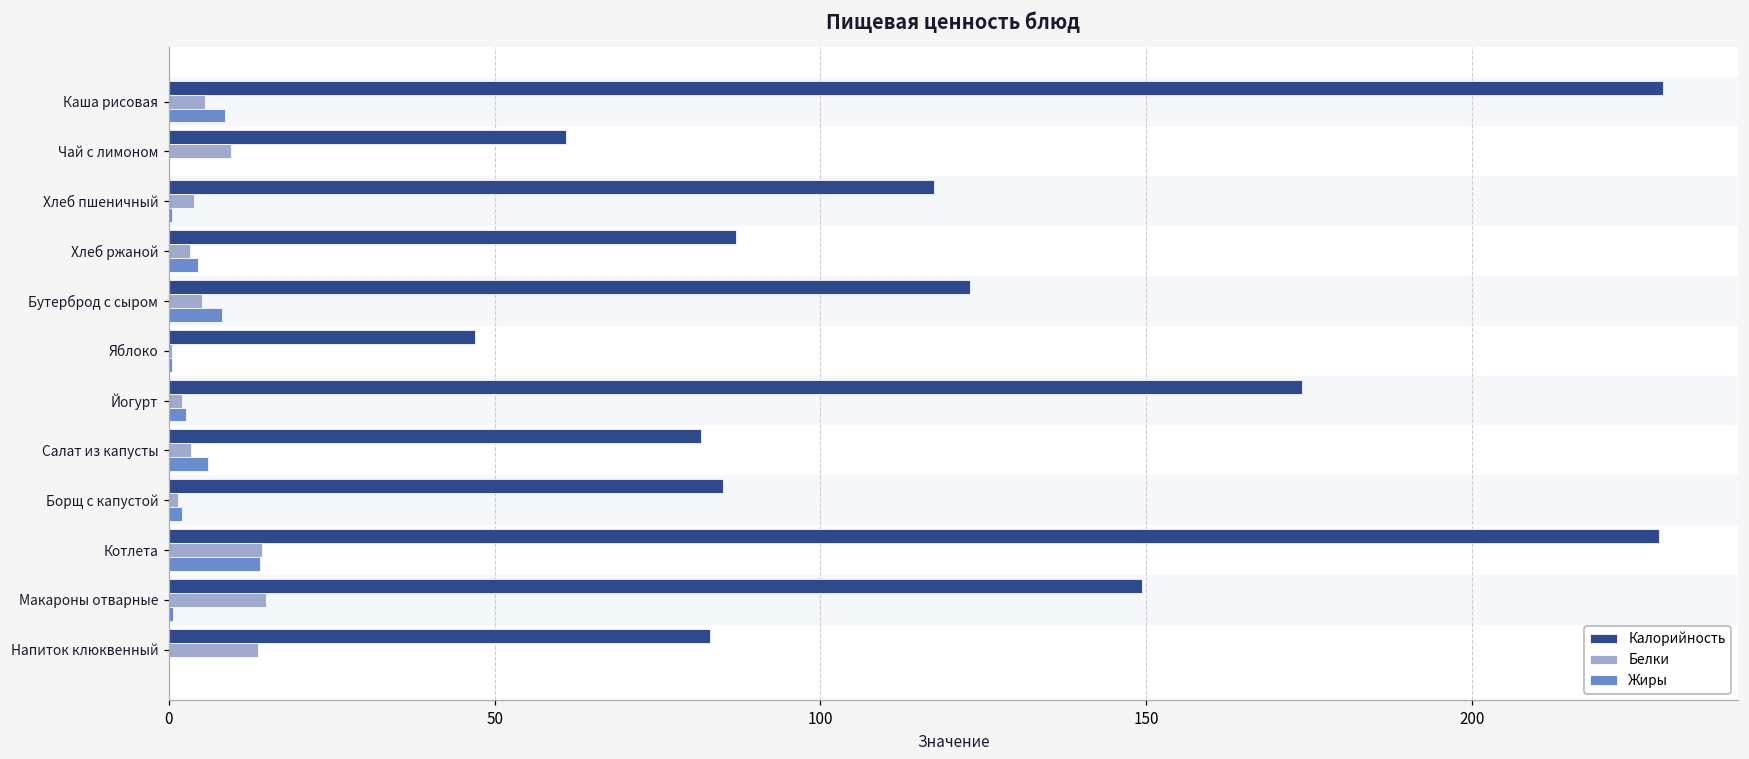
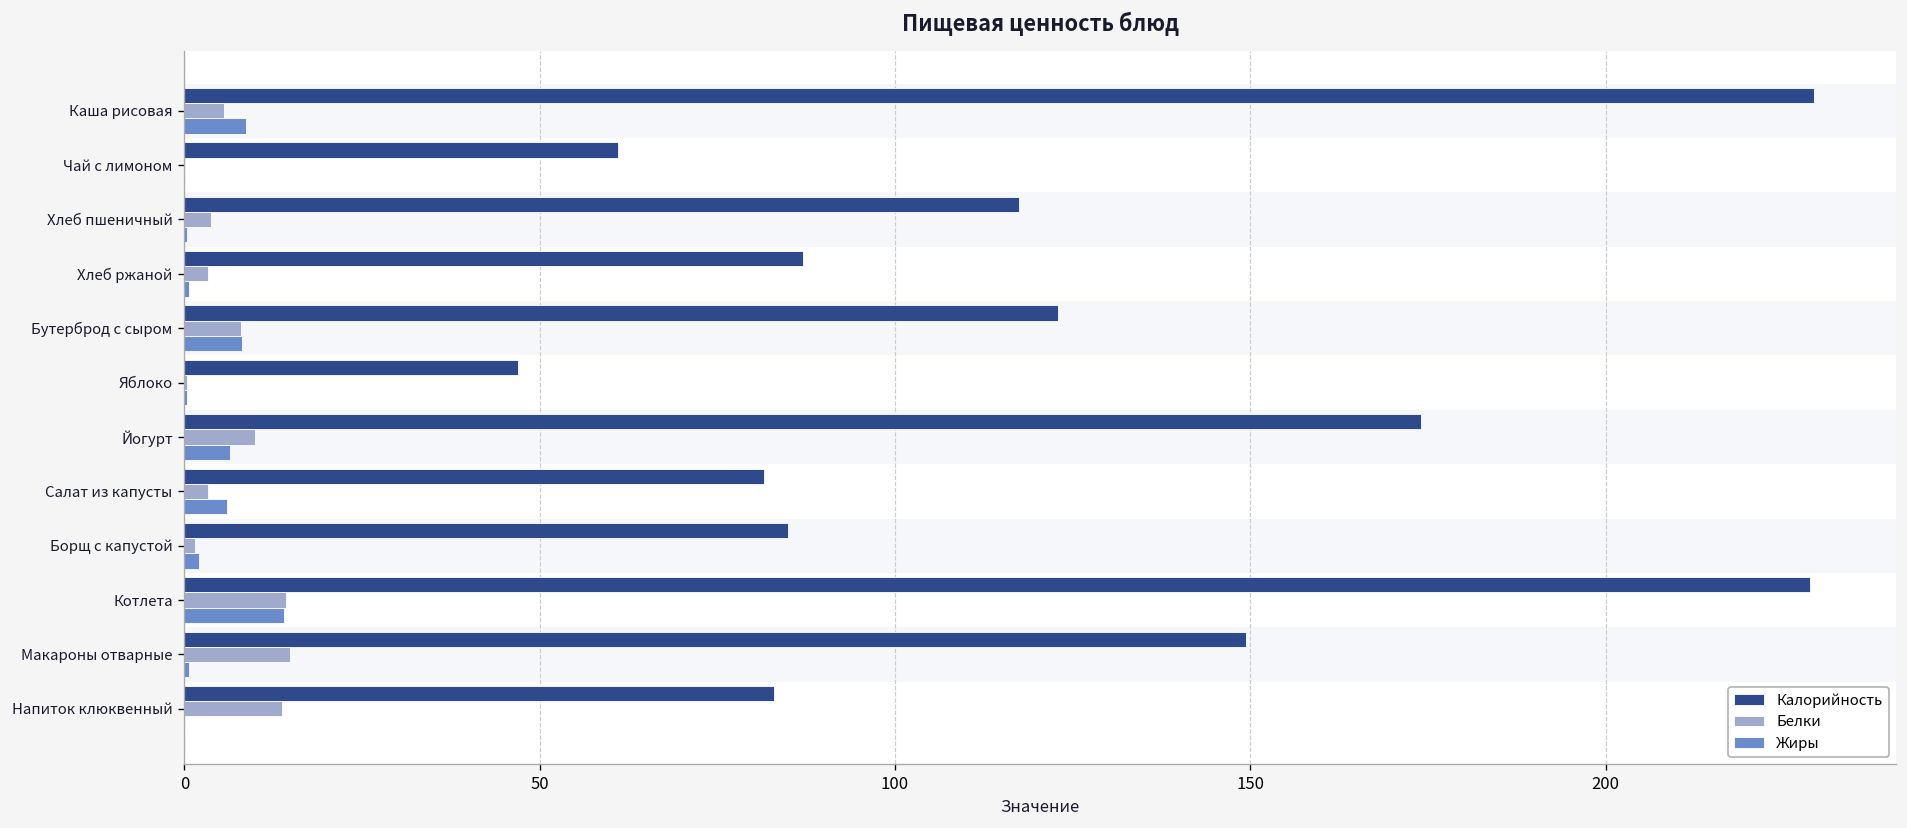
Белки, Чай с лимоном: 10 -> 0
Жиры, Хлеб ржаной: 5 -> 1
Белки, Бутерброд с сыром: 5 -> 8
Белки, Йогурт: 2 -> 10
Жиры, Йогурт: 3 -> 6
